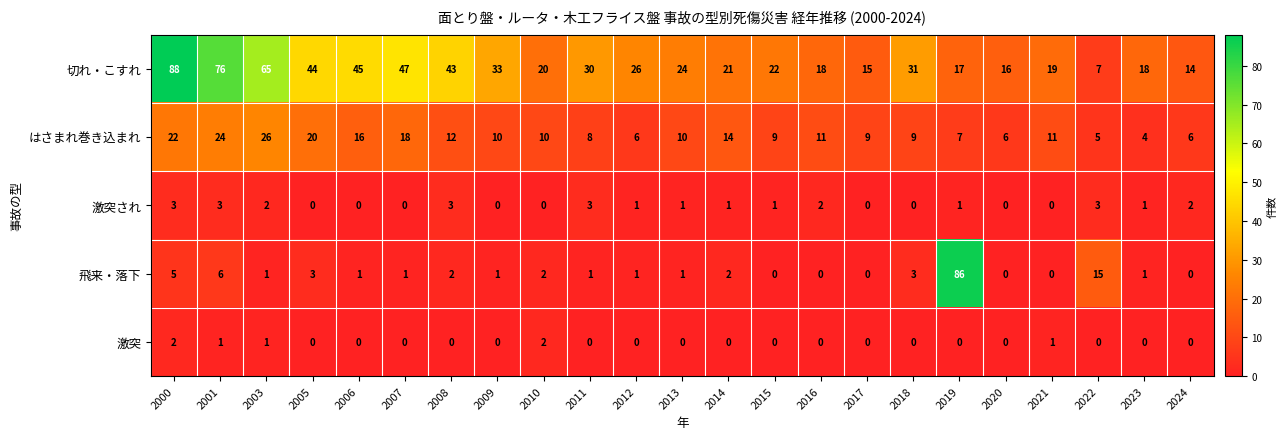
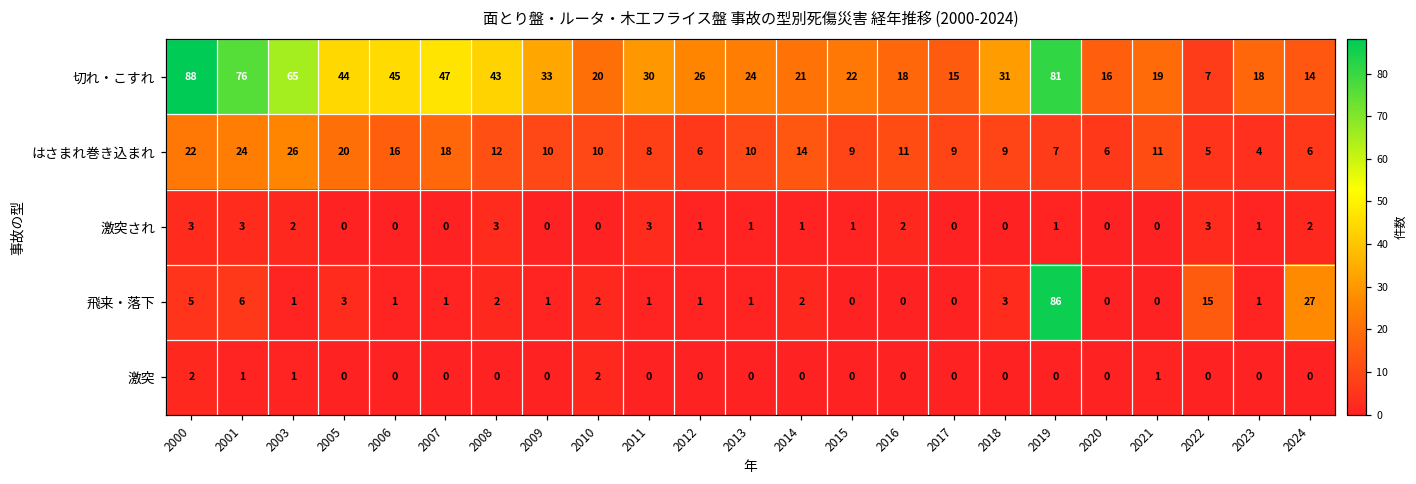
切れ・こすれ, 2019: 17 -> 81
飛来・落下, 2024: 0 -> 27
